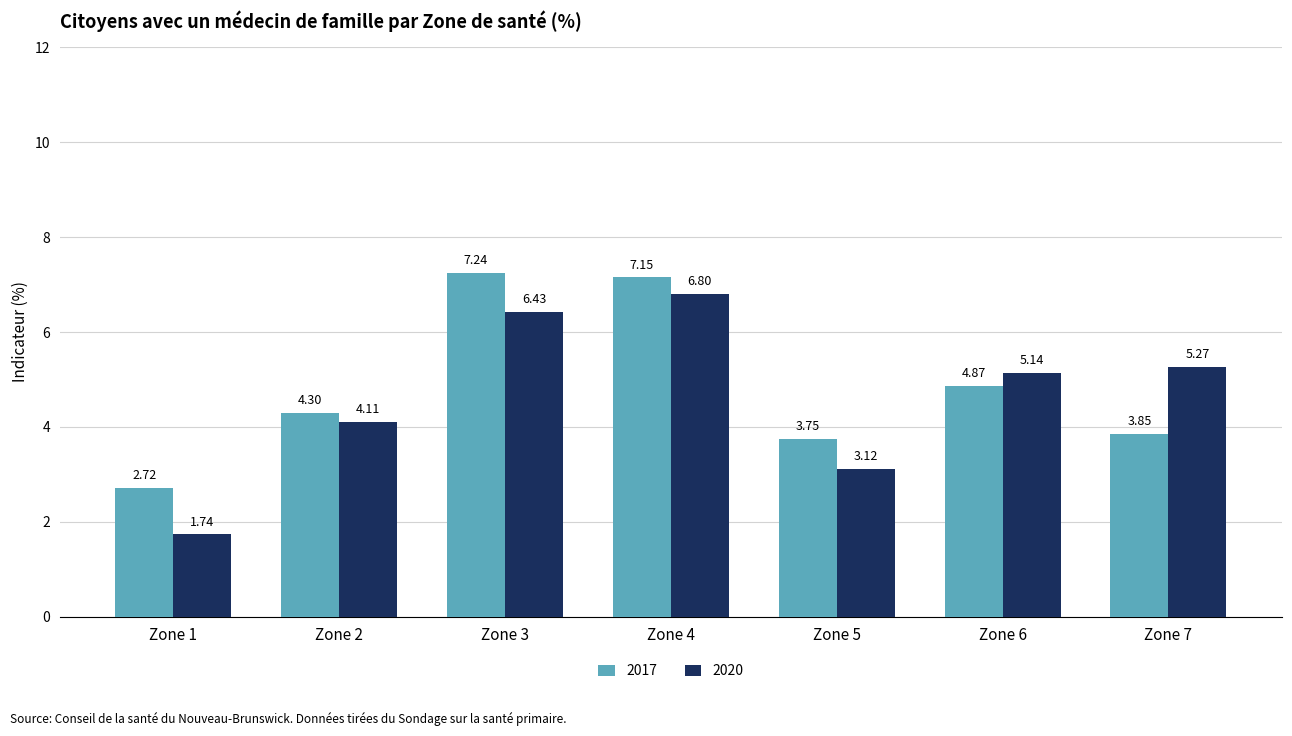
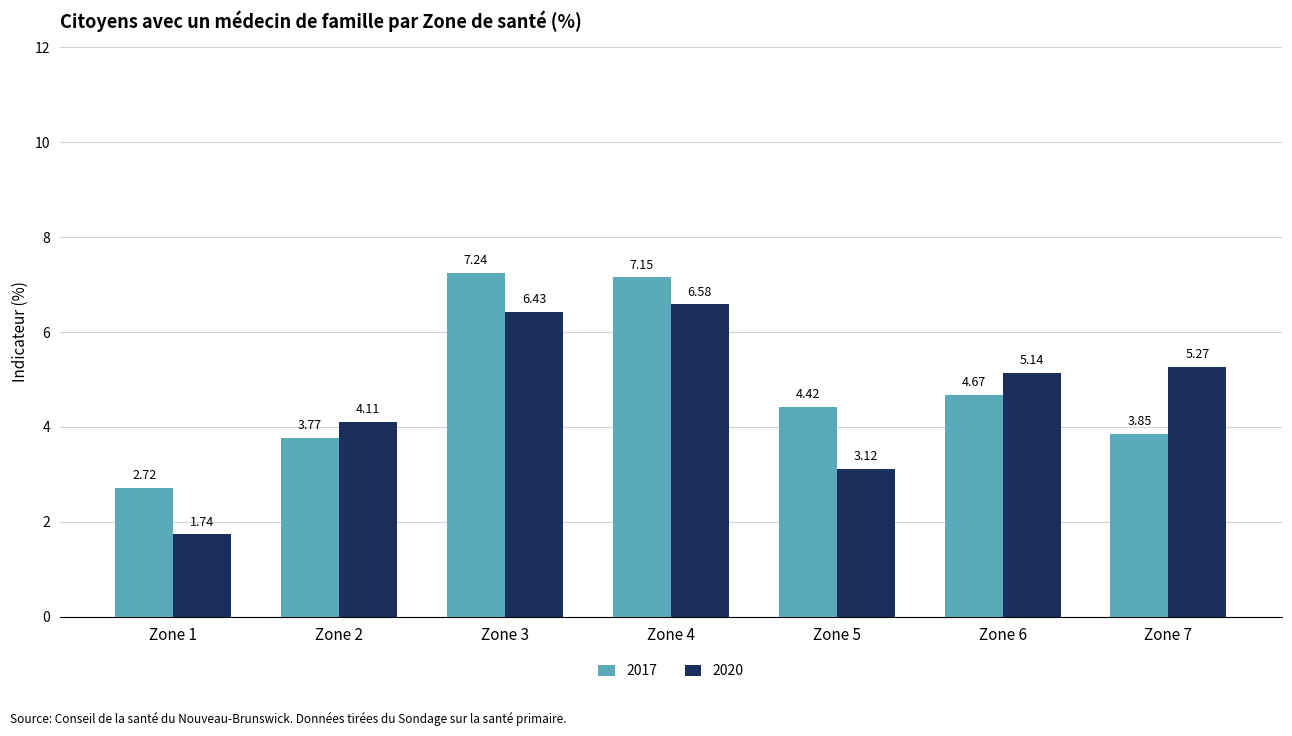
2017, Zone 2: 4.30 -> 3.77
2020, Zone 4: 6.80 -> 6.58
2017, Zone 5: 3.75 -> 4.42
2017, Zone 6: 4.87 -> 4.67
